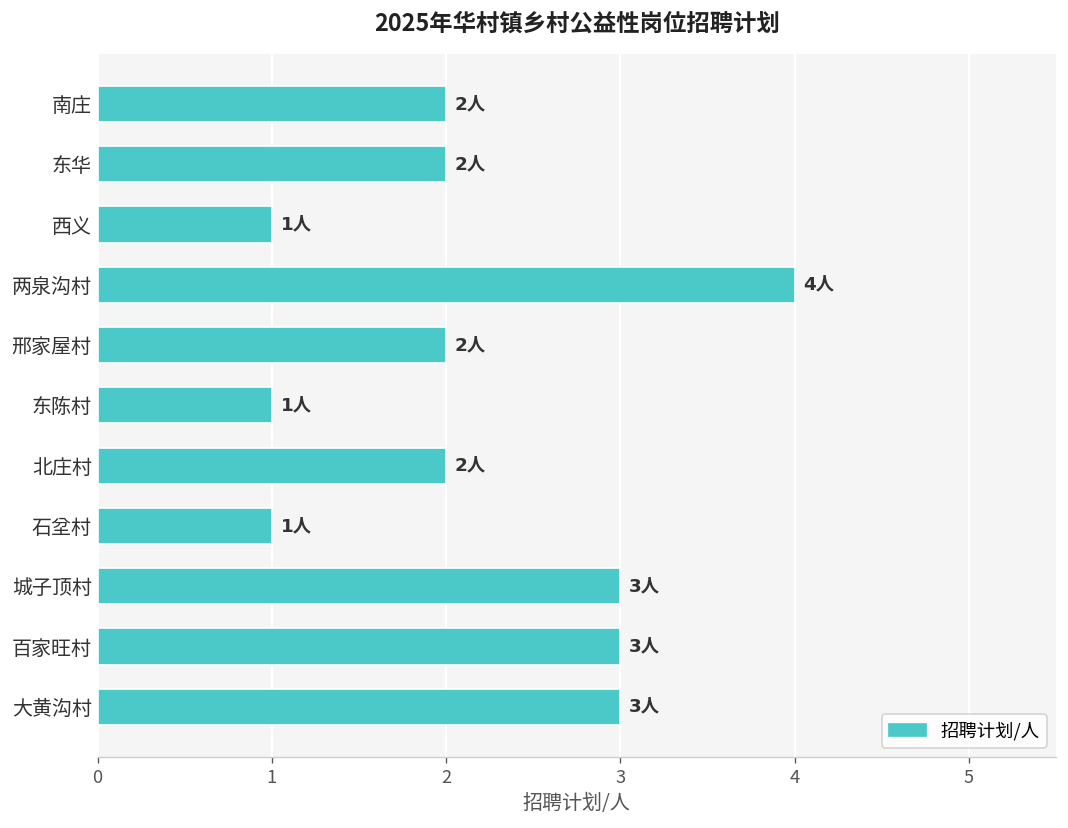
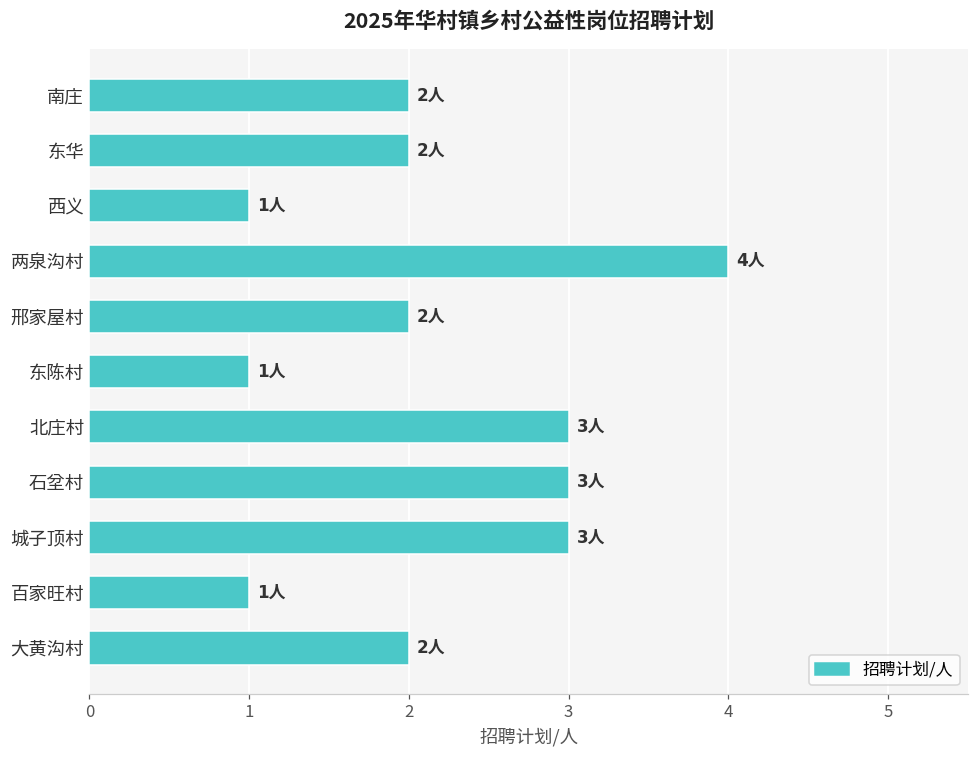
北庄村: 2人 -> 3人
石坌村: 1人 -> 3人
百家旺村: 3人 -> 1人
大黄沟村: 3人 -> 2人
